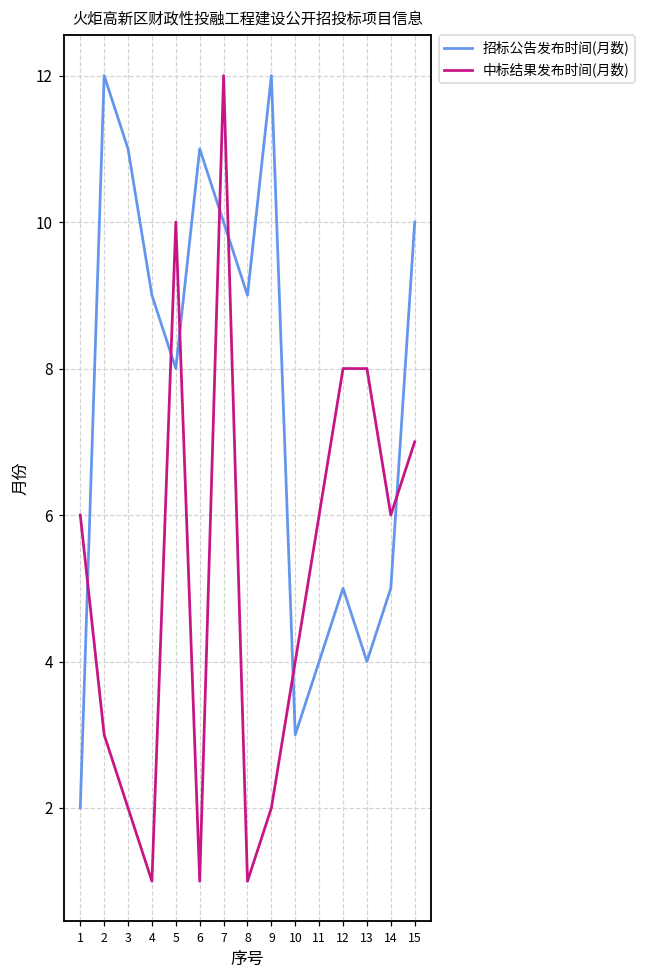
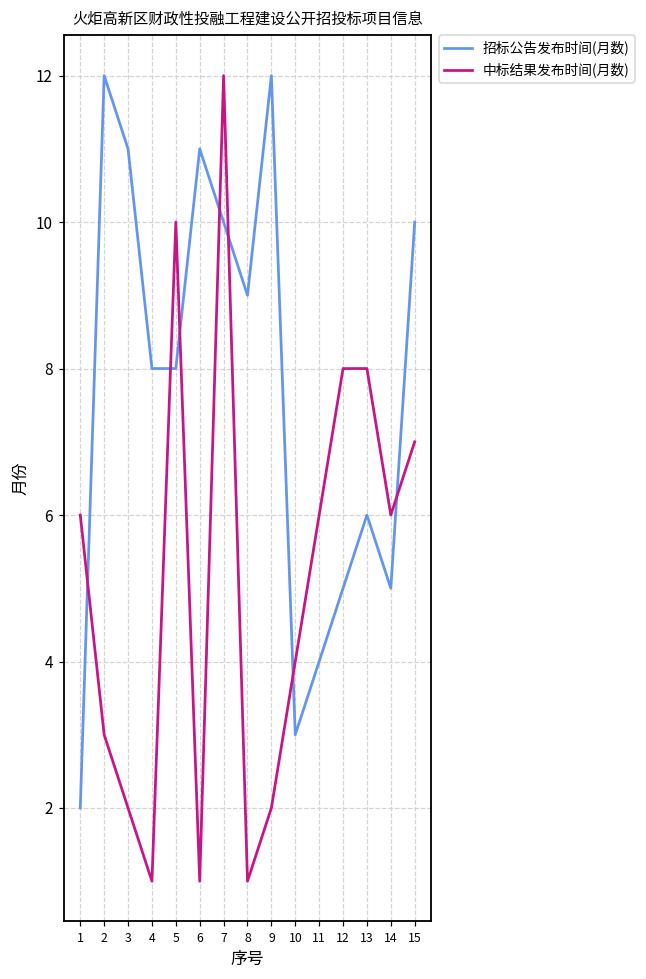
招标公告发布时间(月数), 4: 9 -> 8
招标公告发布时间(月数), 13: 4 -> 6
